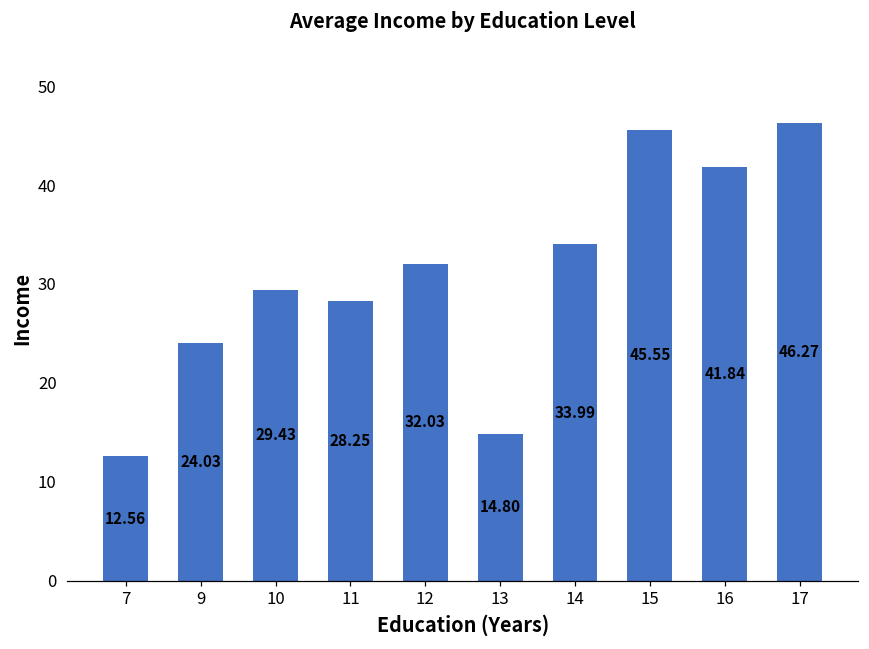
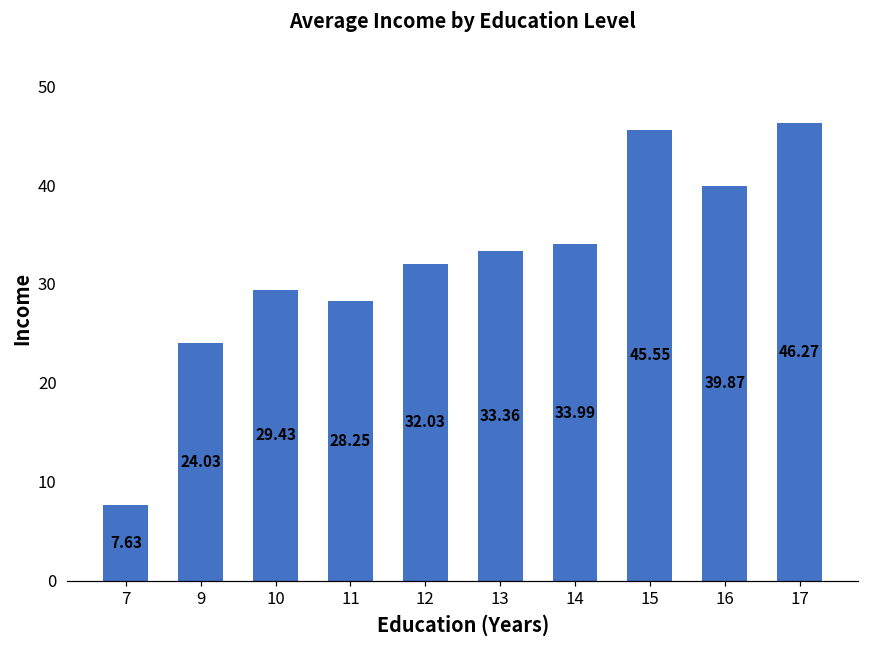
7: 12.56 -> 7.63
13: 14.80 -> 33.36
16: 41.84 -> 39.87
